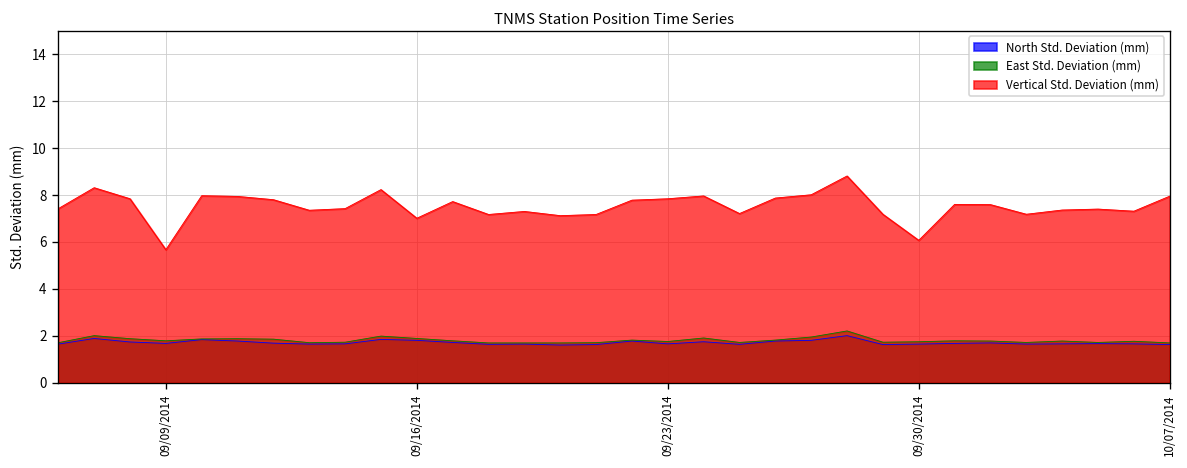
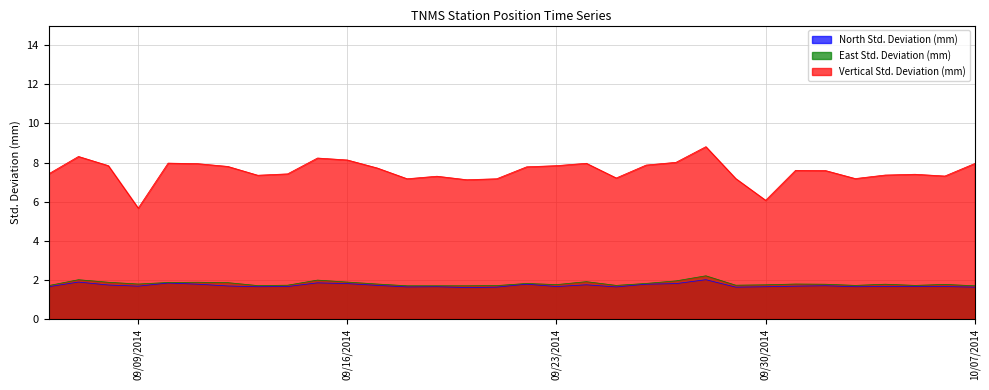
Vertical Std. Deviation (mm), 09/16/2014: 7.0 -> 8.1
